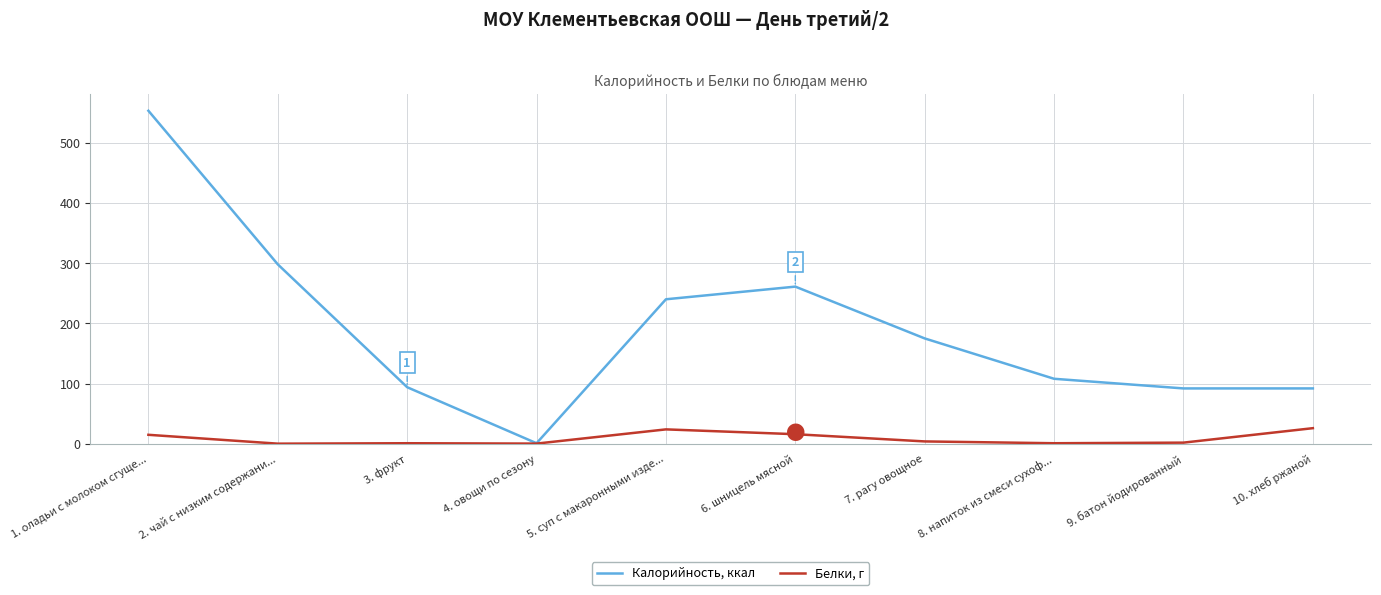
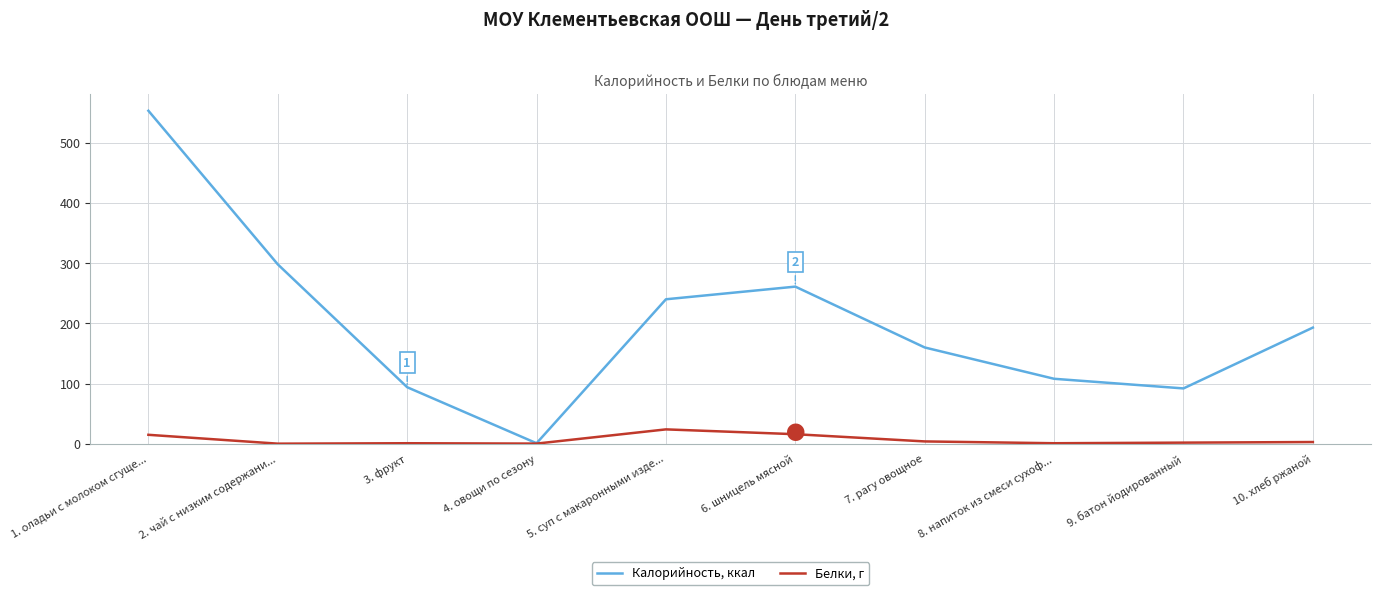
Калорийность, ккал, 7. рагу овощное: 180 -> 160
Калорийность, ккал, 10. хлеб ржаной: 90 -> 190
Белки, г, 10. хлеб ржаной: 30 -> 0
